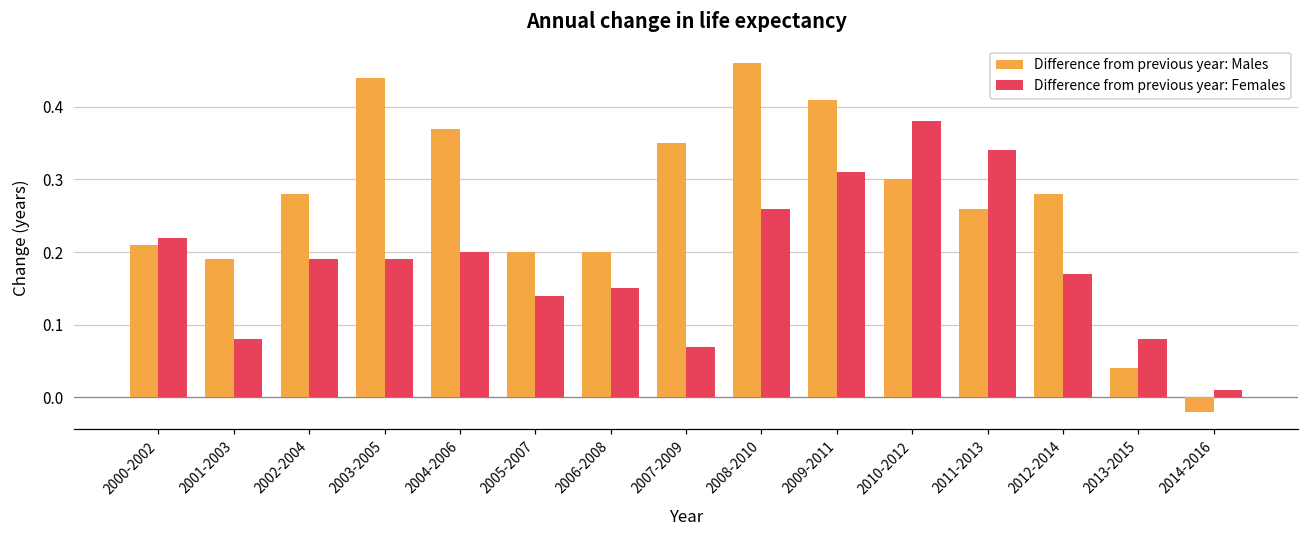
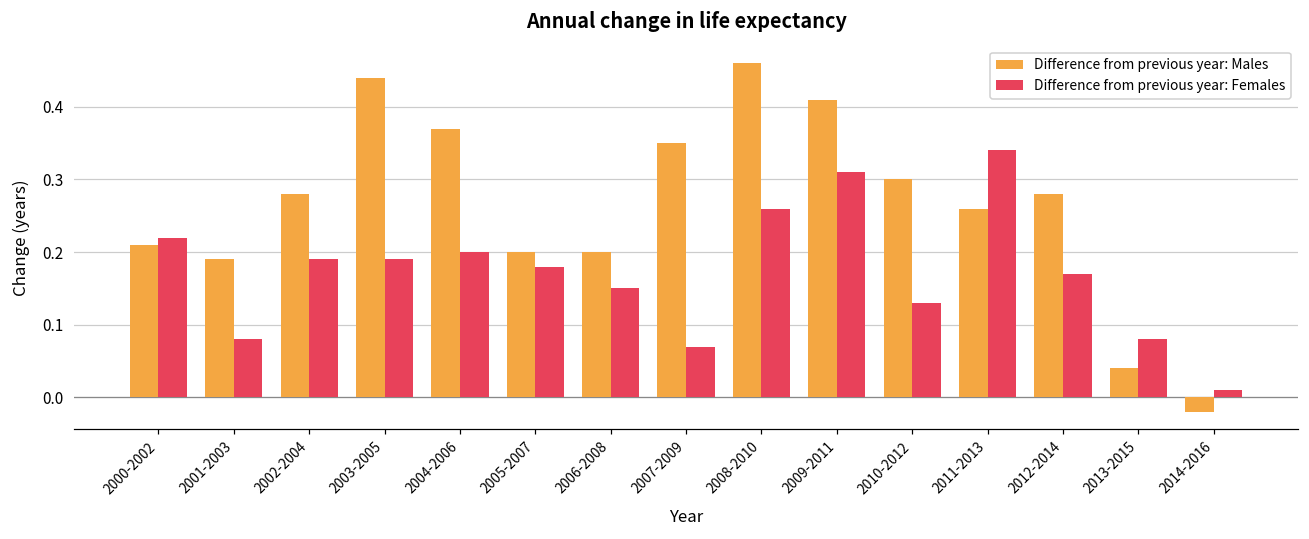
Difference from previous year: Females, 2005-2007: 0.14 -> 0.18
Difference from previous year: Females, 2010-2012: 0.38 -> 0.13
